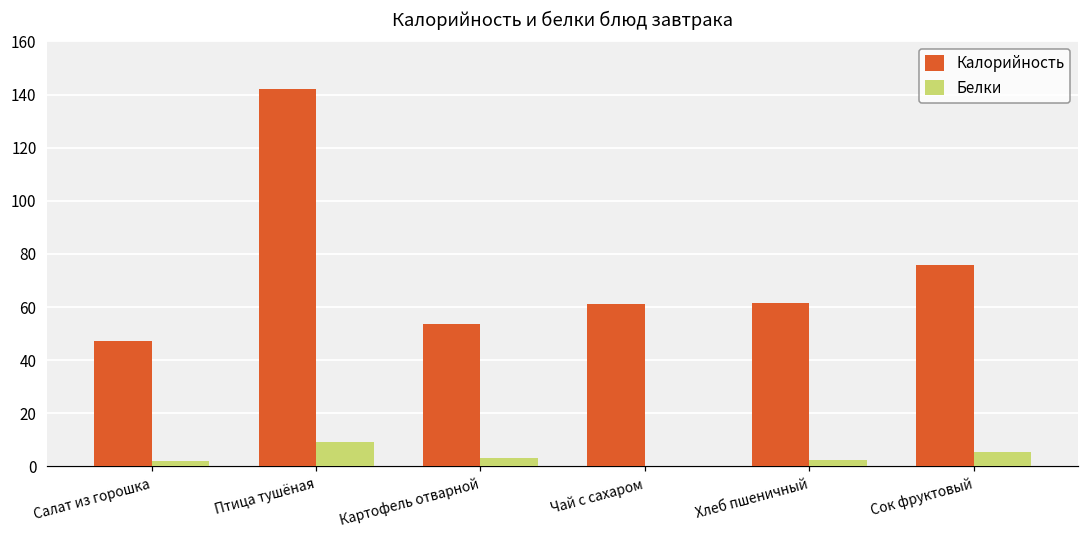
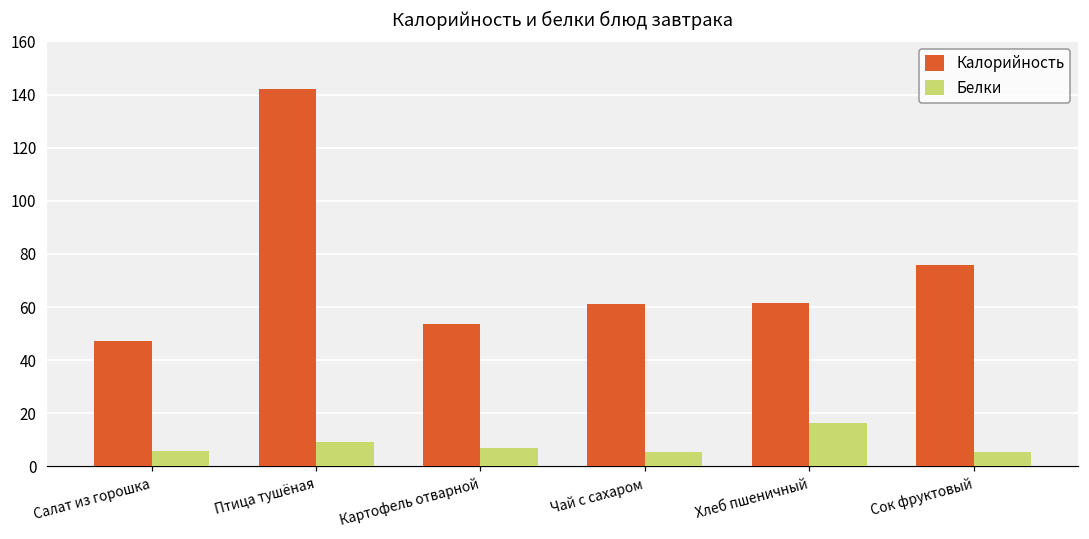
Белки, Салат из горошка: 2 -> 6
Белки, Картофель отварной: 3 -> 7
Белки, Чай с сахаром: 0 -> 5
Белки, Хлеб пшеничный: 2 -> 16
